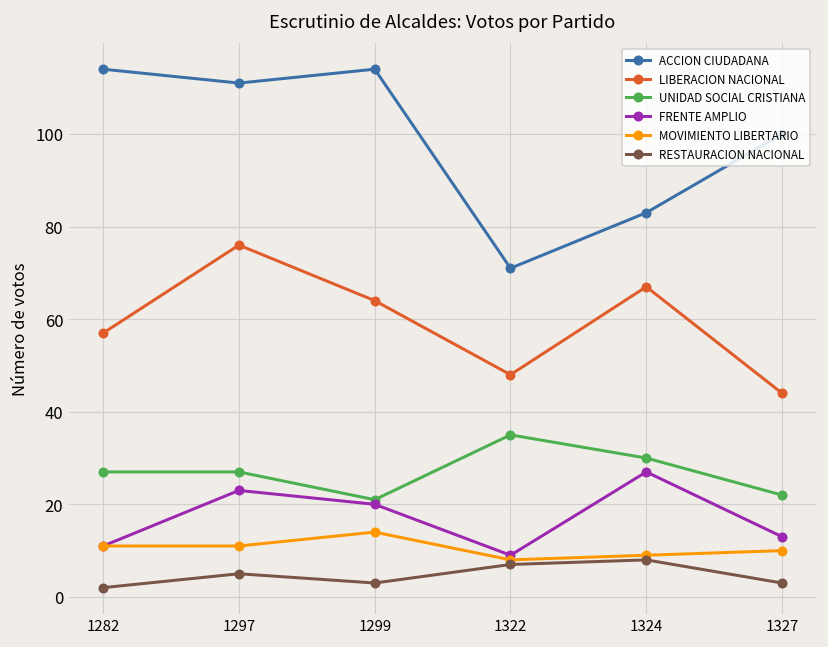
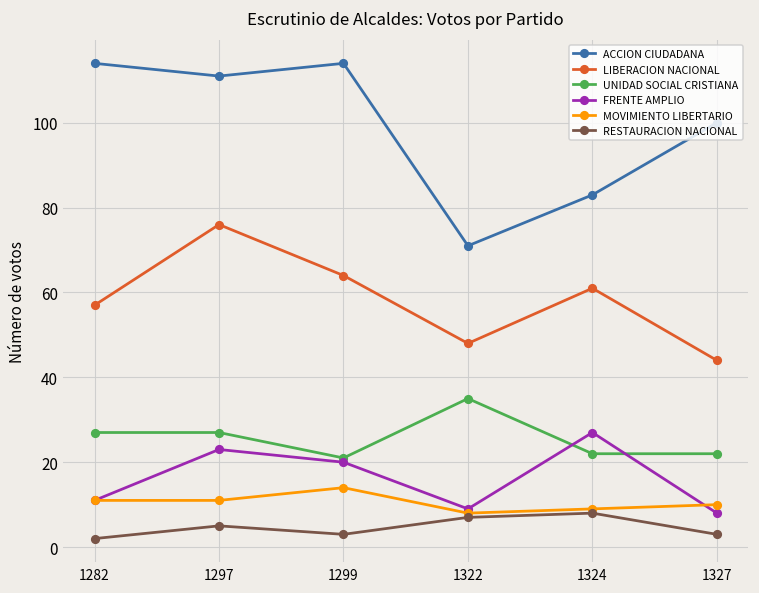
LIBERACION NACIONAL, 1324: 67 -> 61
UNIDAD SOCIAL CRISTIANA, 1324: 30 -> 22
FRENTE AMPLIO, 1327: 13 -> 8
